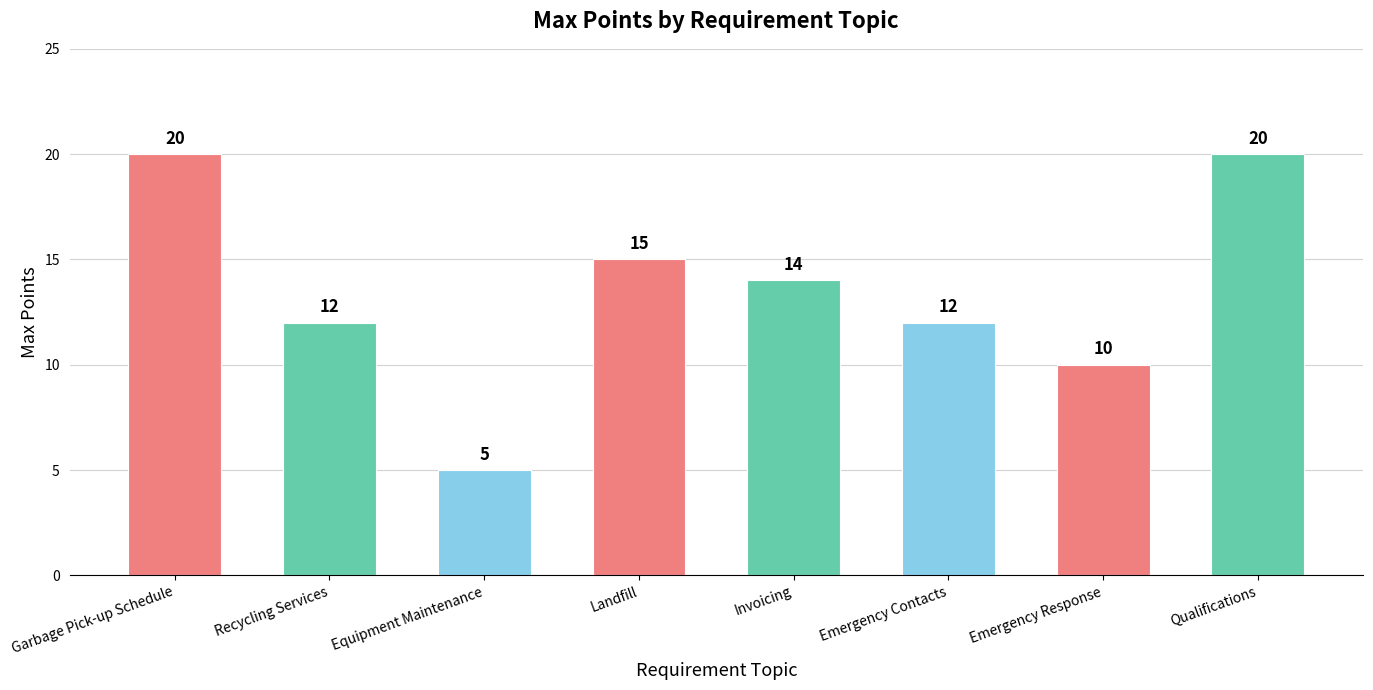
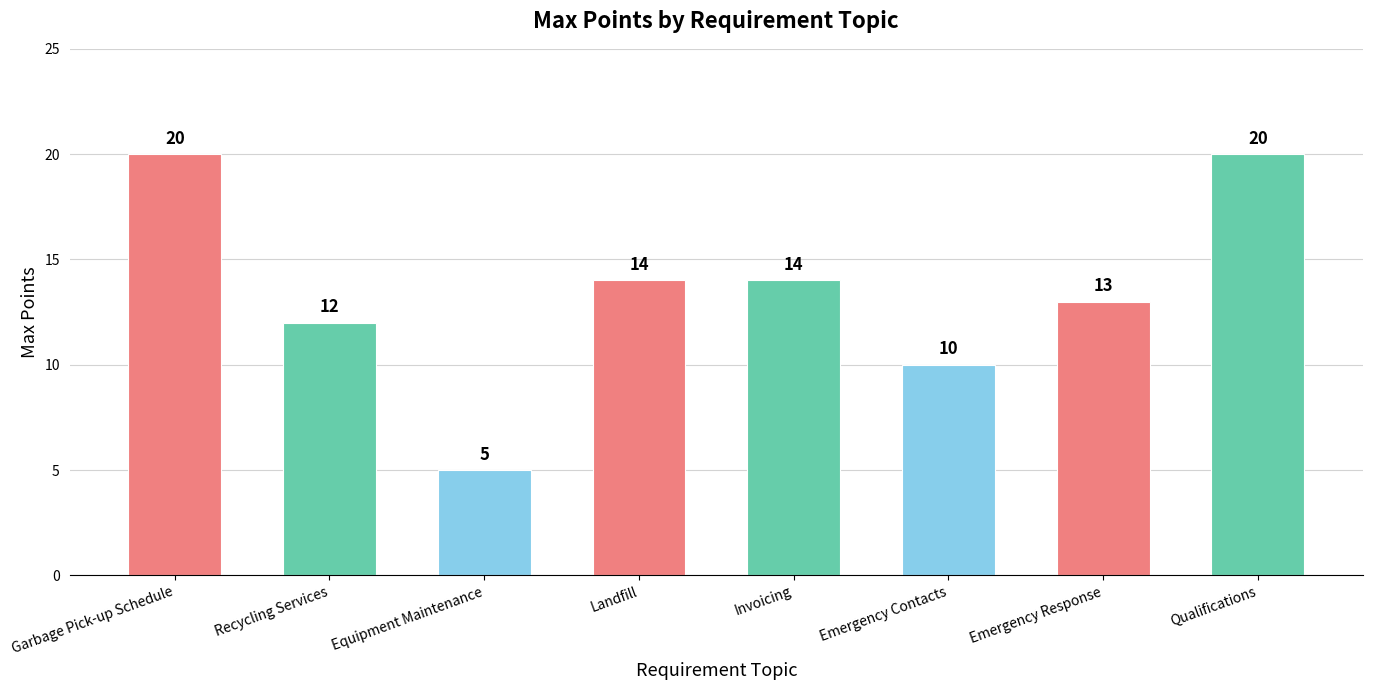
Landfill: 15 -> 14
Emergency Contacts: 12 -> 10
Emergency Response: 10 -> 13
